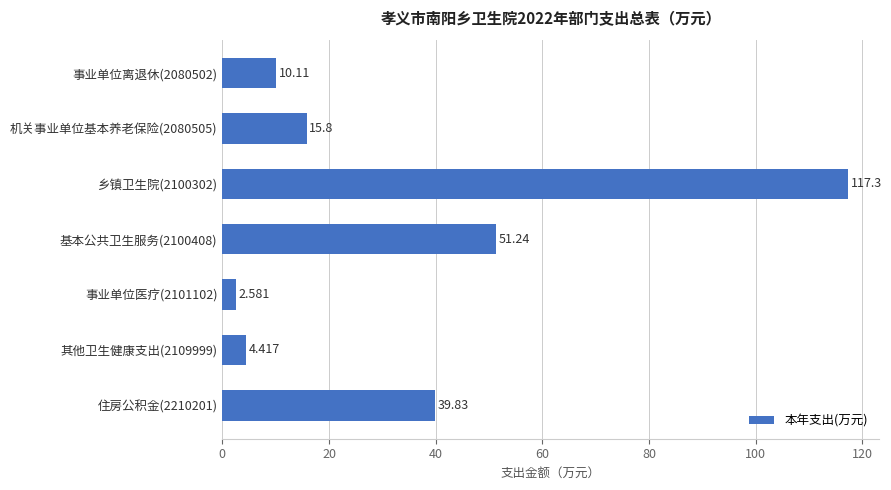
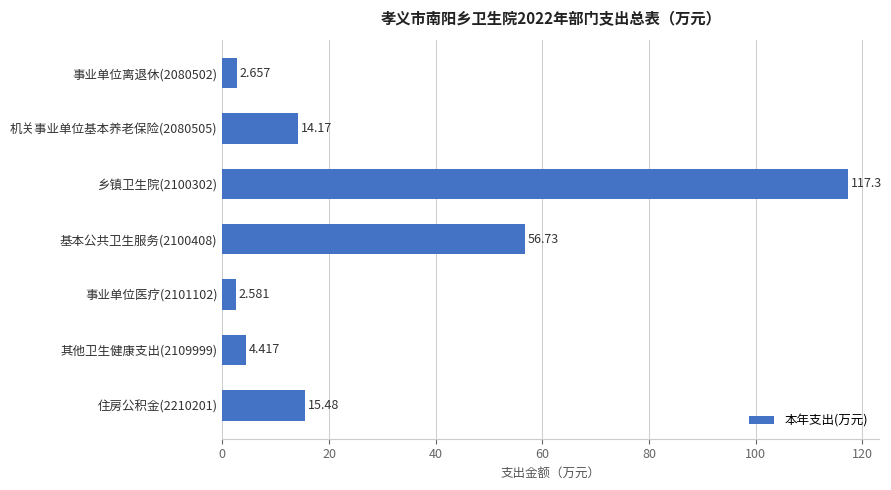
事业单位离退休(2080502): 10.11 -> 2.657
机关事业单位基本养老保险(2080505): 15.8 -> 14.17
基本公共卫生服务(2100408): 51.24 -> 56.73
住房公积金(2210201): 39.83 -> 15.48
